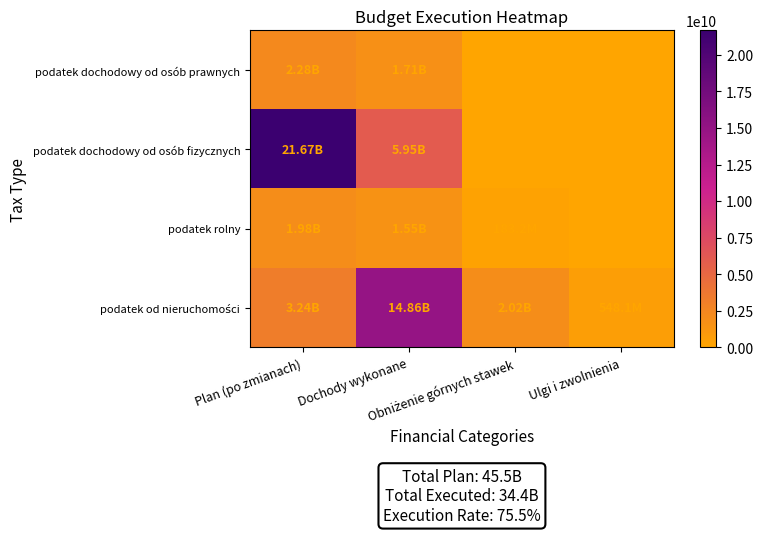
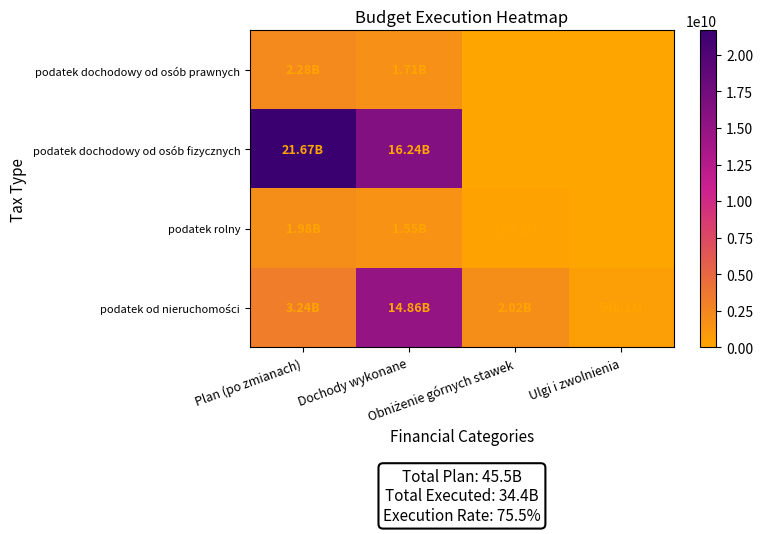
podatek dochodowy od osób fizycznych, Dochody wykonane: 5.95B -> 16.24B
